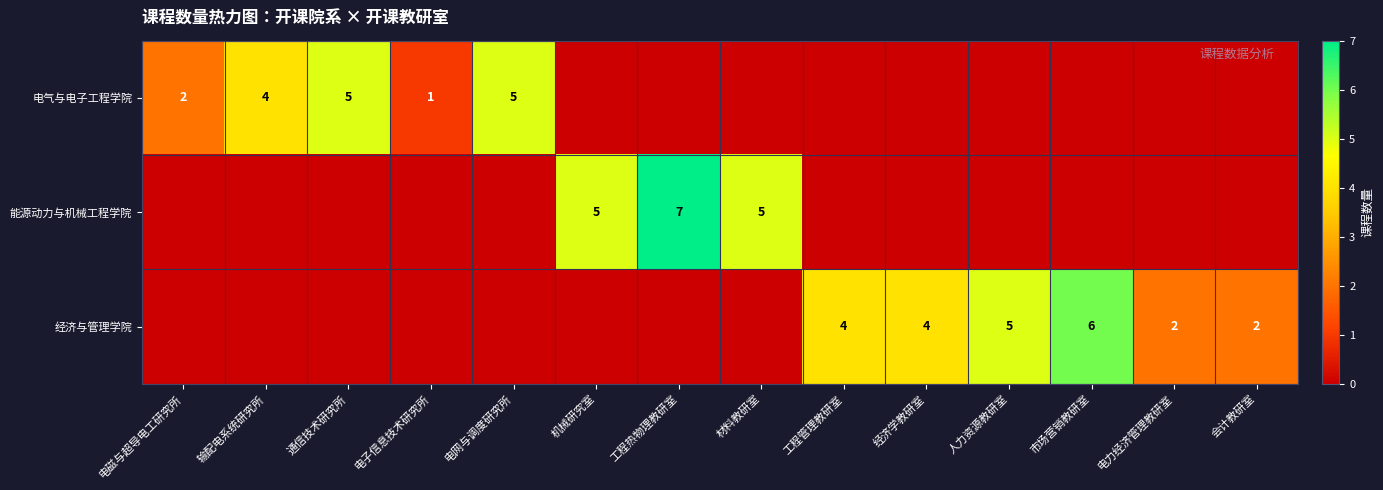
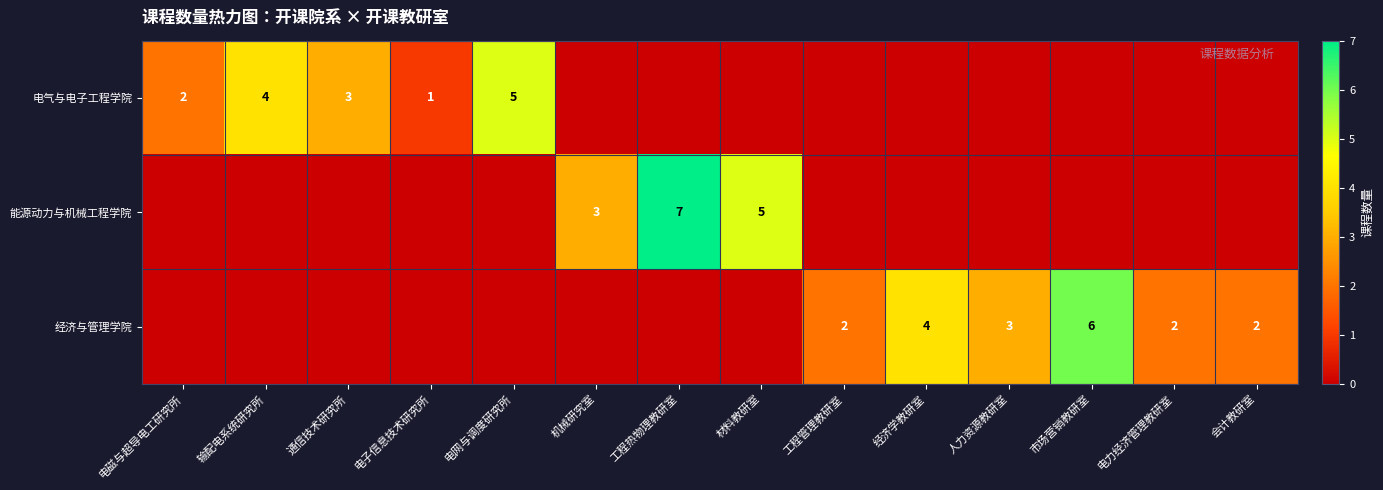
电气与电子工程学院, 通信技术研究所: 5 -> 3
能源动力与机械工程学院, 机械研究室: 5 -> 3
经济与管理学院, 工程管理教研室: 4 -> 2
经济与管理学院, 人力资源教研室: 5 -> 3
